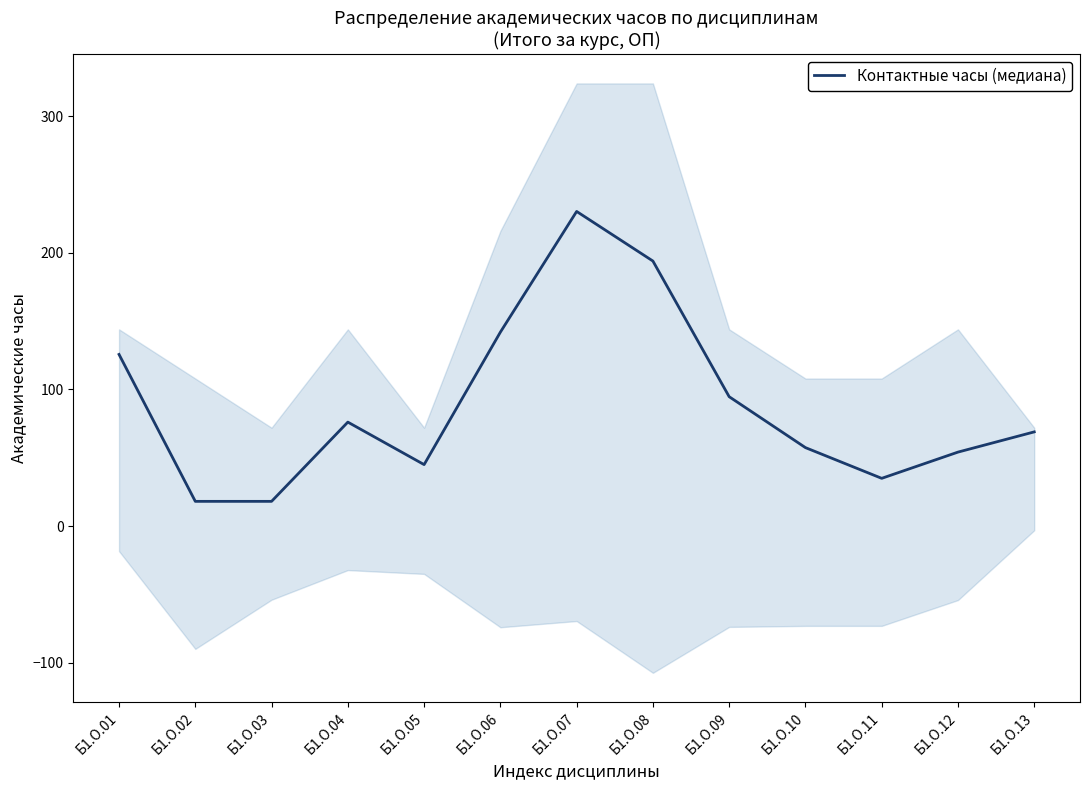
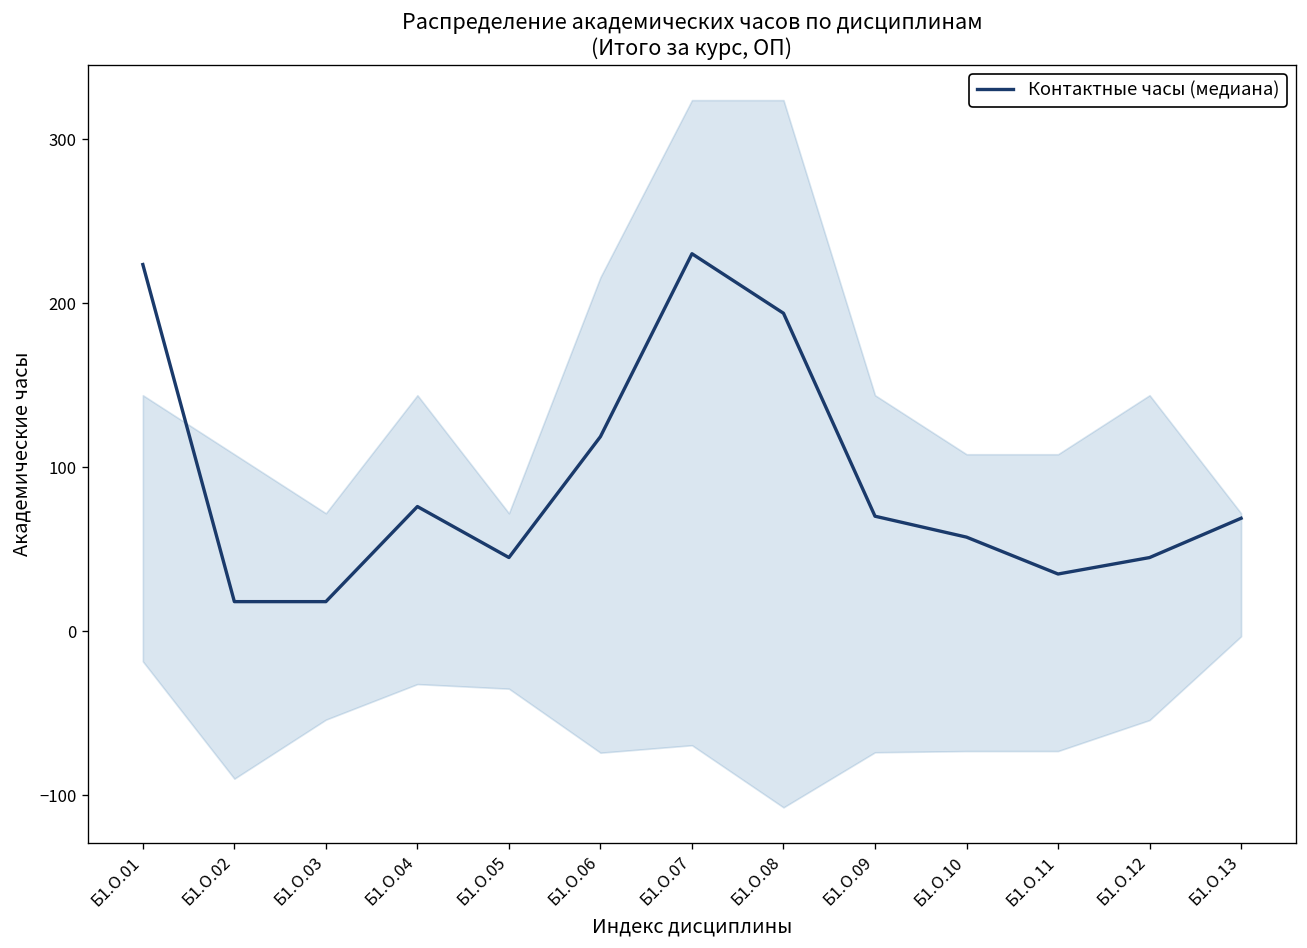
Контактные часы (медиана), Б1.О.01: 126 -> 224
Контактные часы (медиана), Б1.О.06: 142 -> 119
Контактные часы (медиана), Б1.О.09: 95 -> 70
Контактные часы (медиана), Б1.О.12: 54 -> 45
